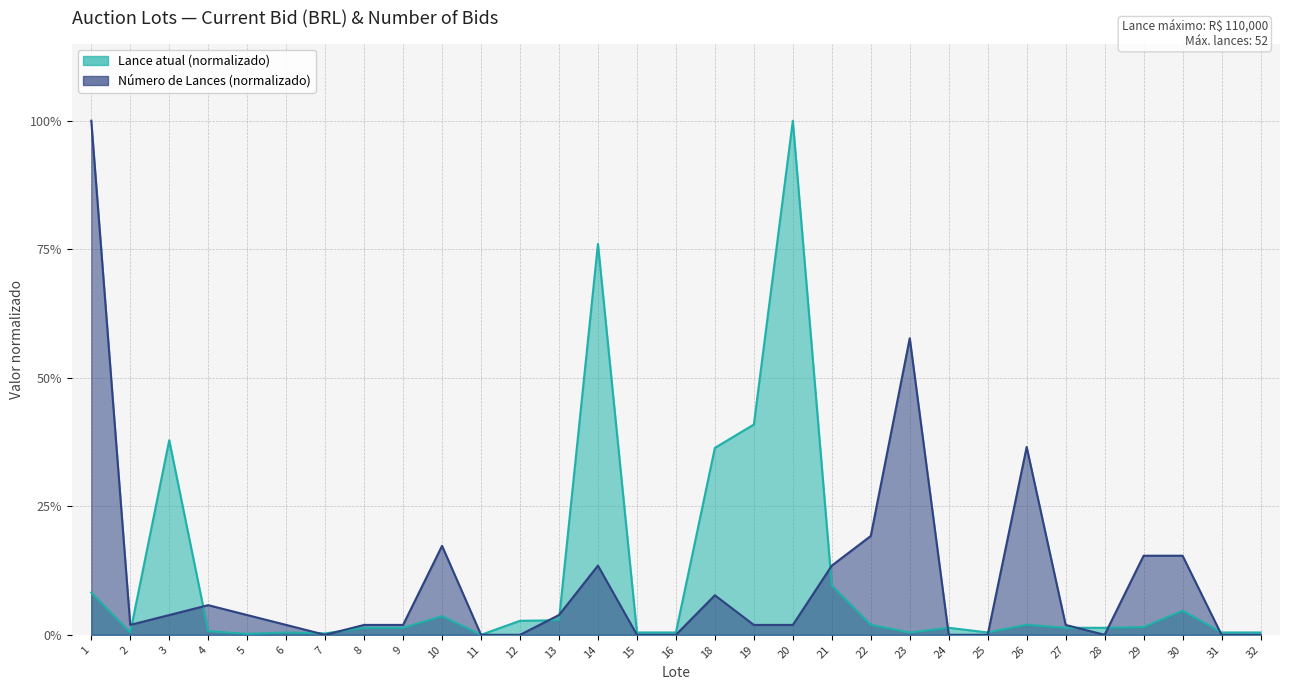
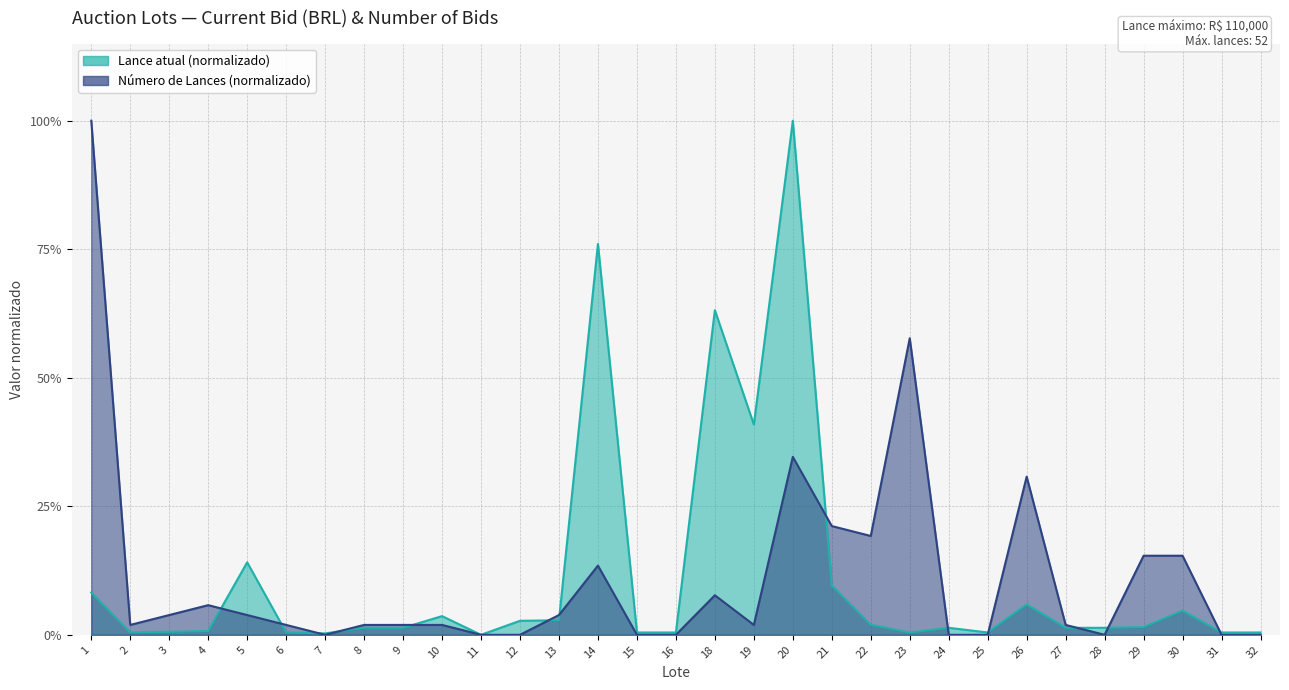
Lance atual (normalizado), 3: 38% -> 1%
Lance atual (normalizado), 5: 0% -> 14%
Número de Lances (normalizado), 10: 17% -> 2%
Lance atual (normalizado), 18: 36% -> 63%
Número de Lances (normalizado), 20: 2% -> 35%
Número de Lances (normalizado), 21: 13% -> 21%
Lance atual (normalizado), 26: 2% -> 6%
Número de Lances (normalizado), 26: 37% -> 31%
